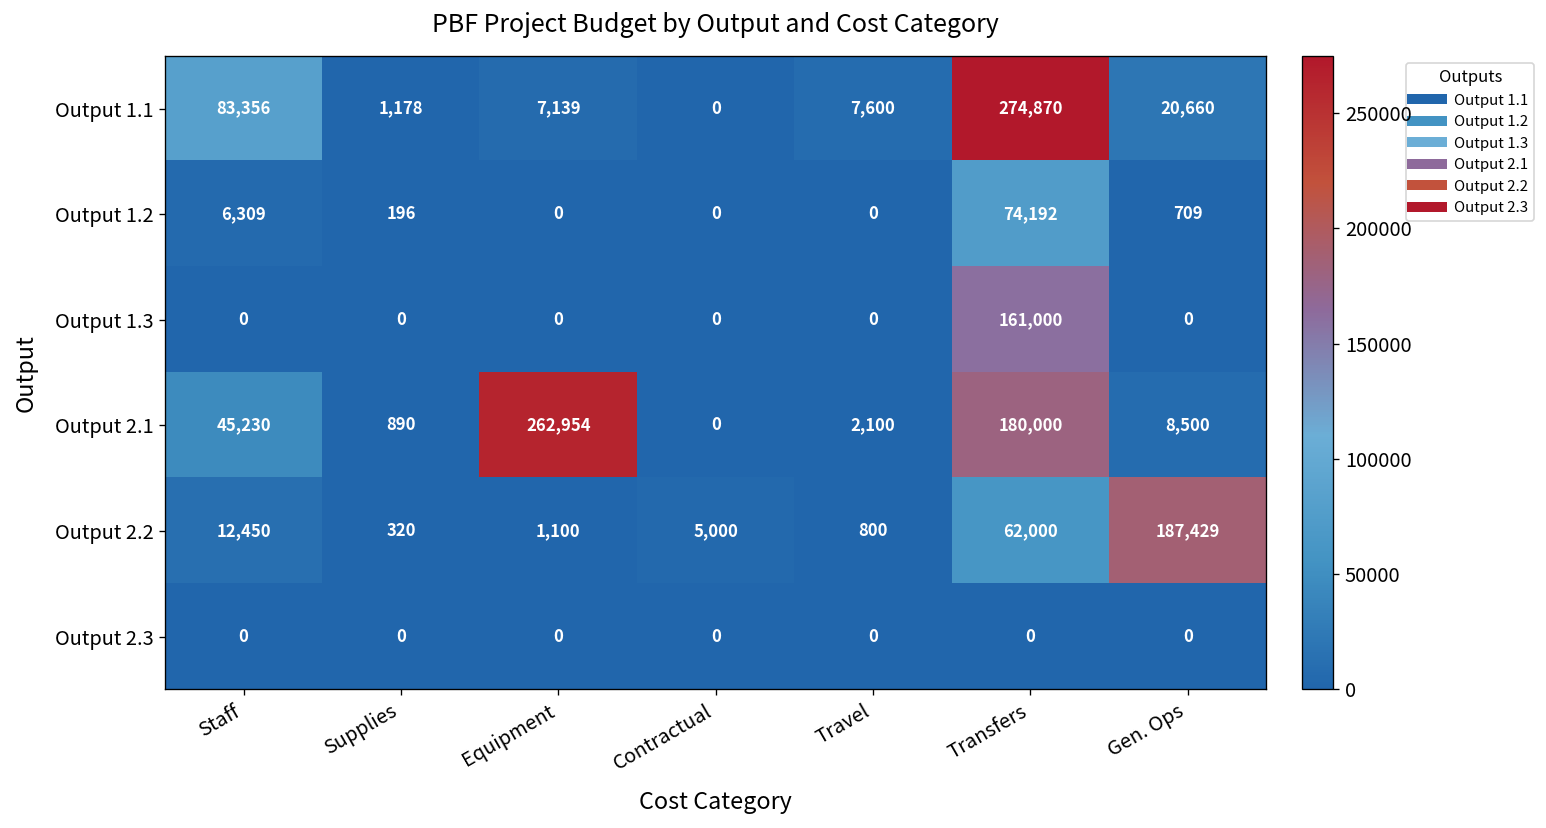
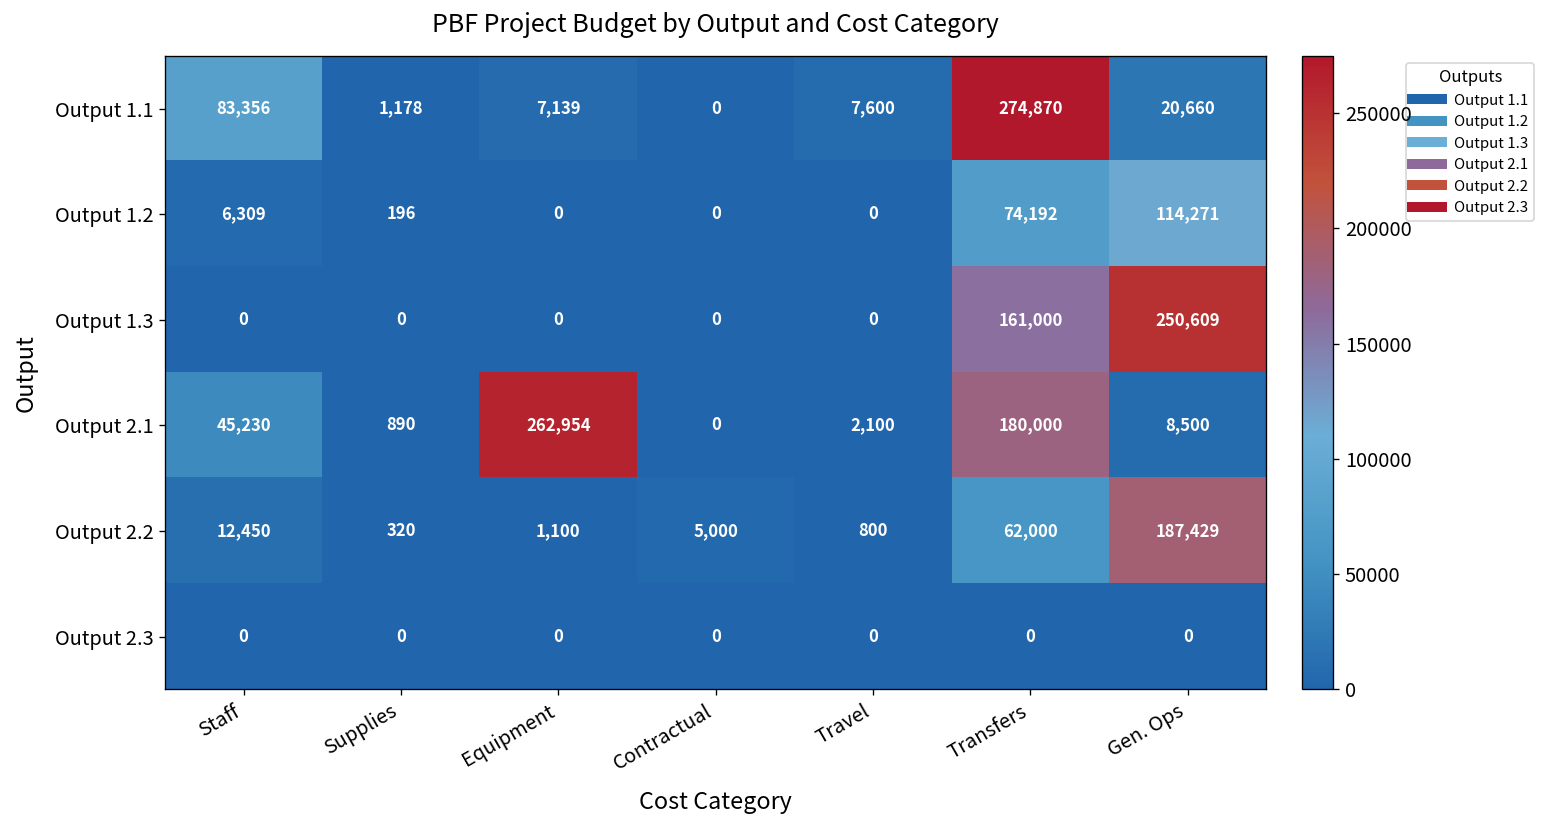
Output 1.2, Gen. Ops: 709 -> 114,271
Output 1.3, Gen. Ops: 0 -> 250,609
